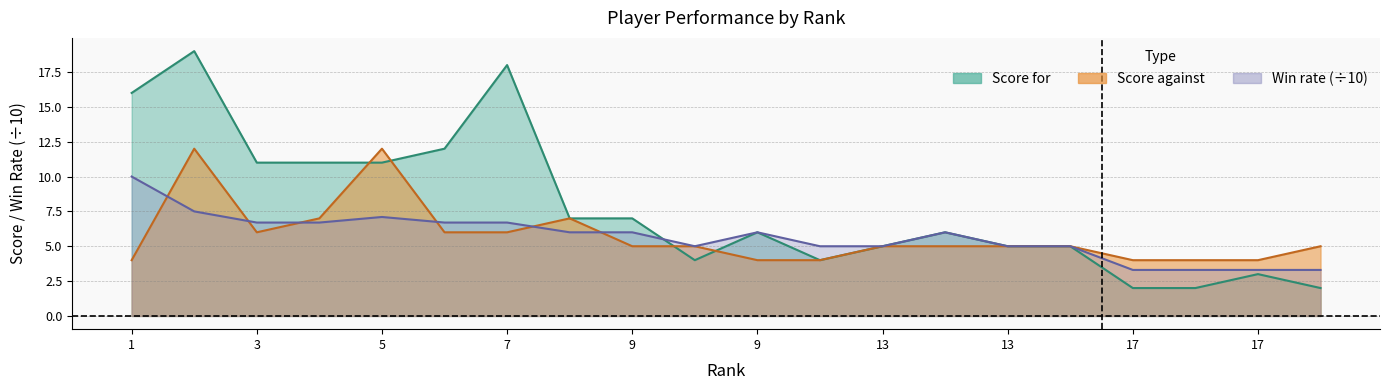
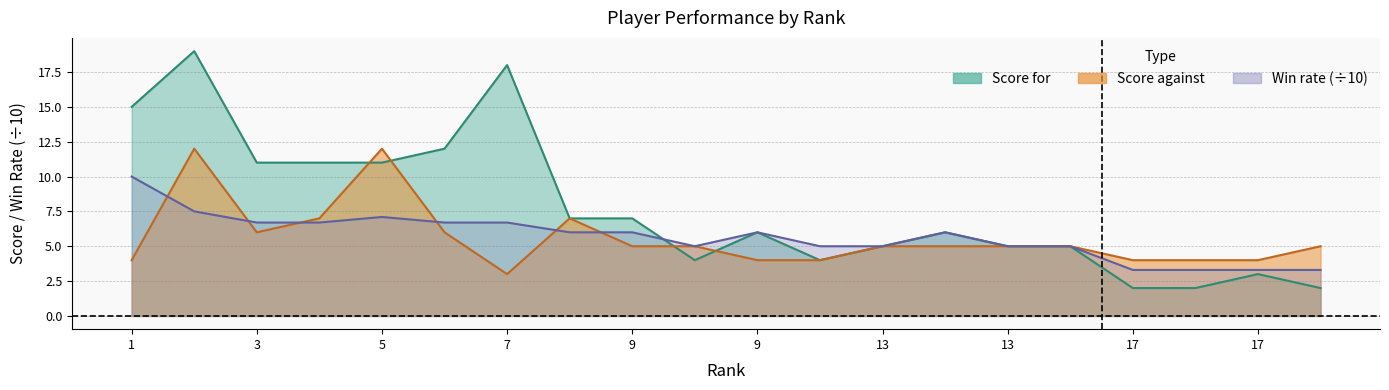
Score for, 1: 16 -> 15
Score against, 7: 6 -> 3
